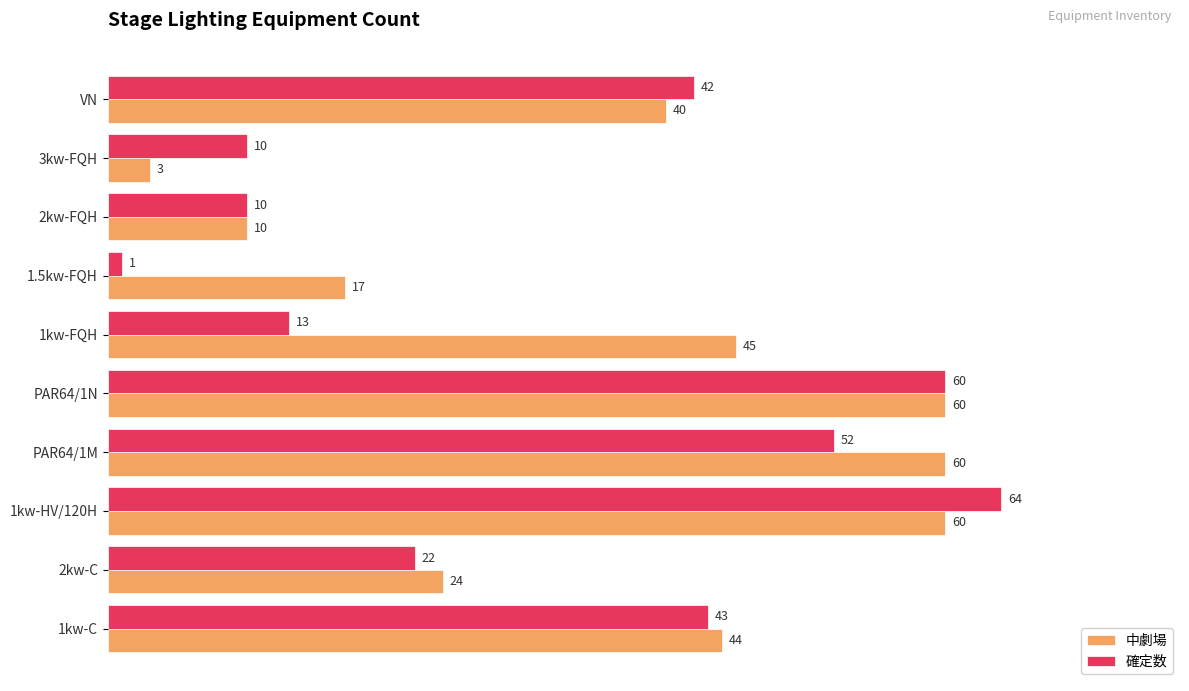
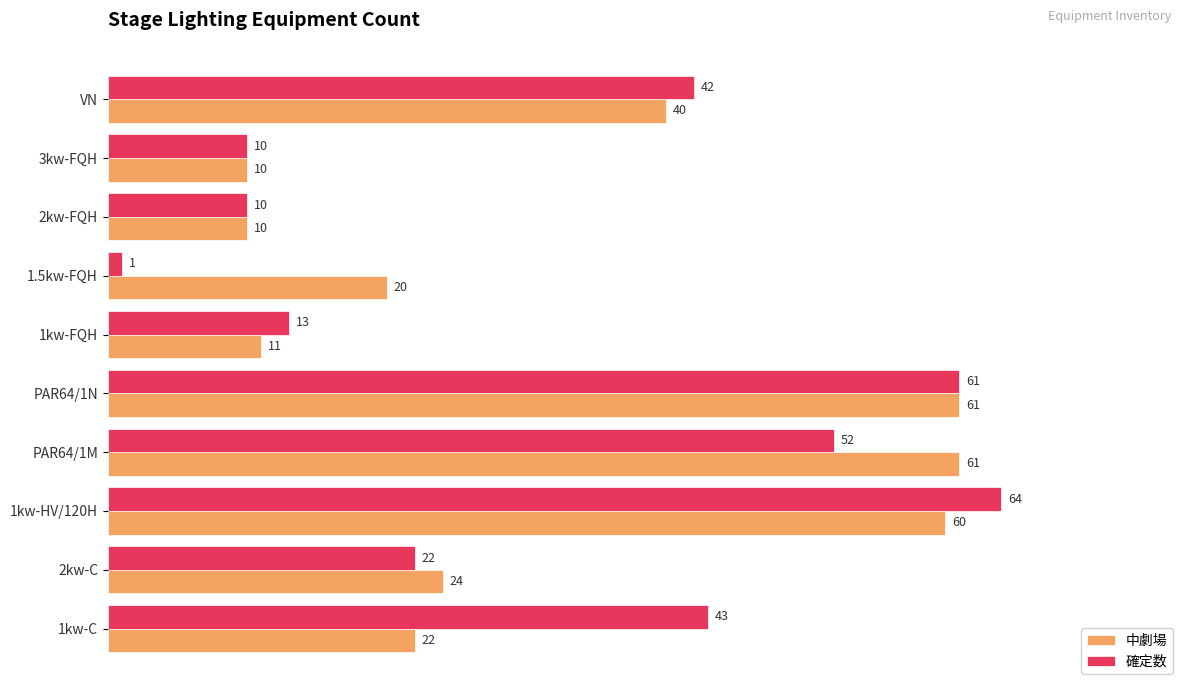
中劇場, 3kw-FQH: 3 -> 10
中劇場, 1.5kw-FQH: 17 -> 20
中劇場, 1kw-FQH: 45 -> 11
確定数, PAR64/1N: 60 -> 61
中劇場, PAR64/1N: 60 -> 61
中劇場, PAR64/1M: 60 -> 61
中劇場, 1kw-C: 44 -> 22
